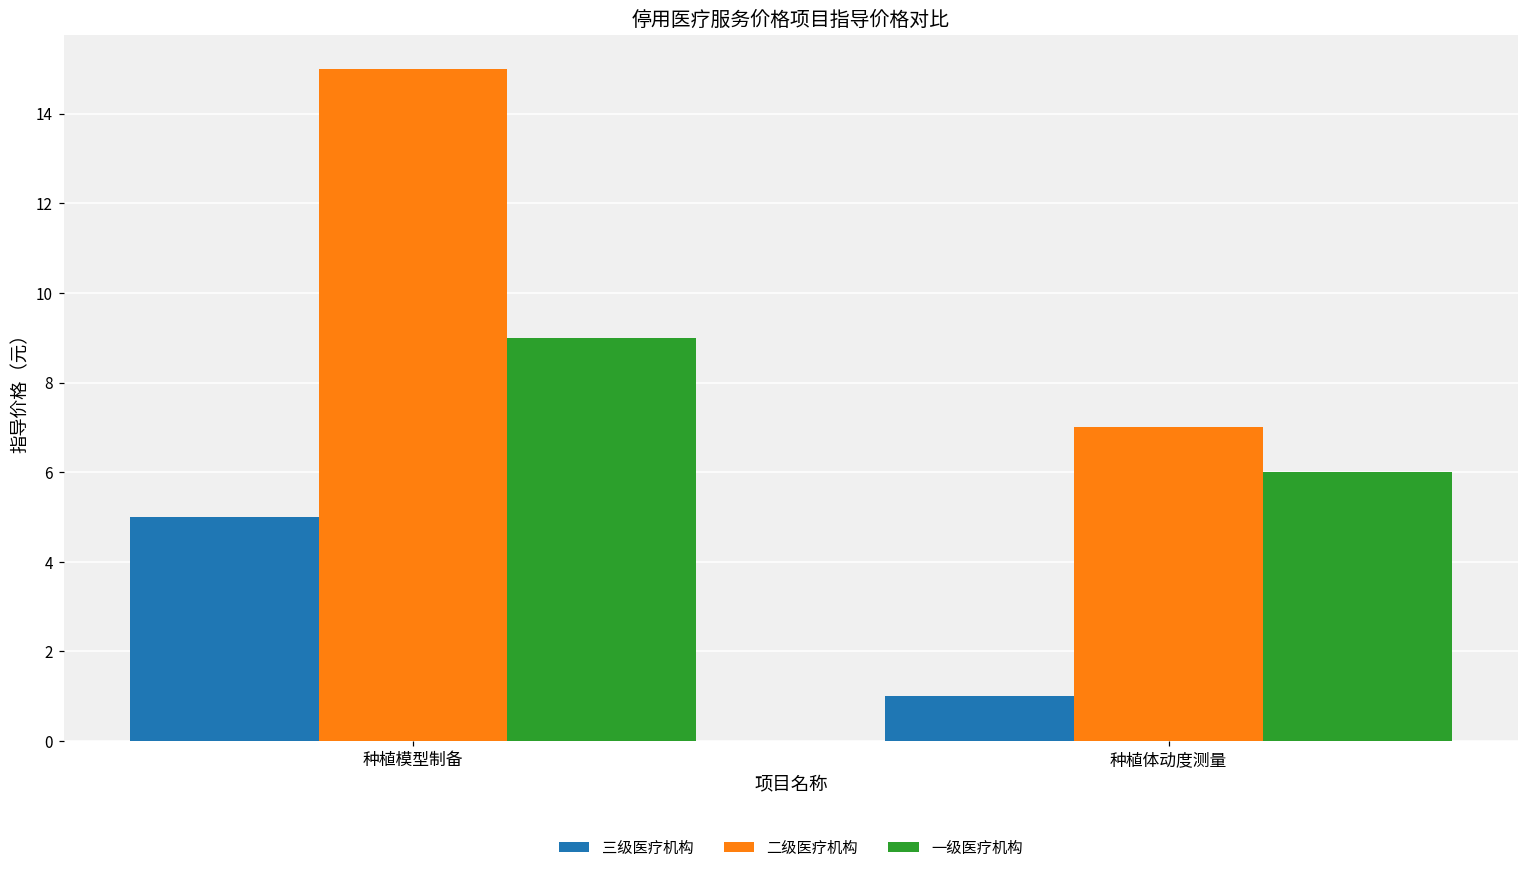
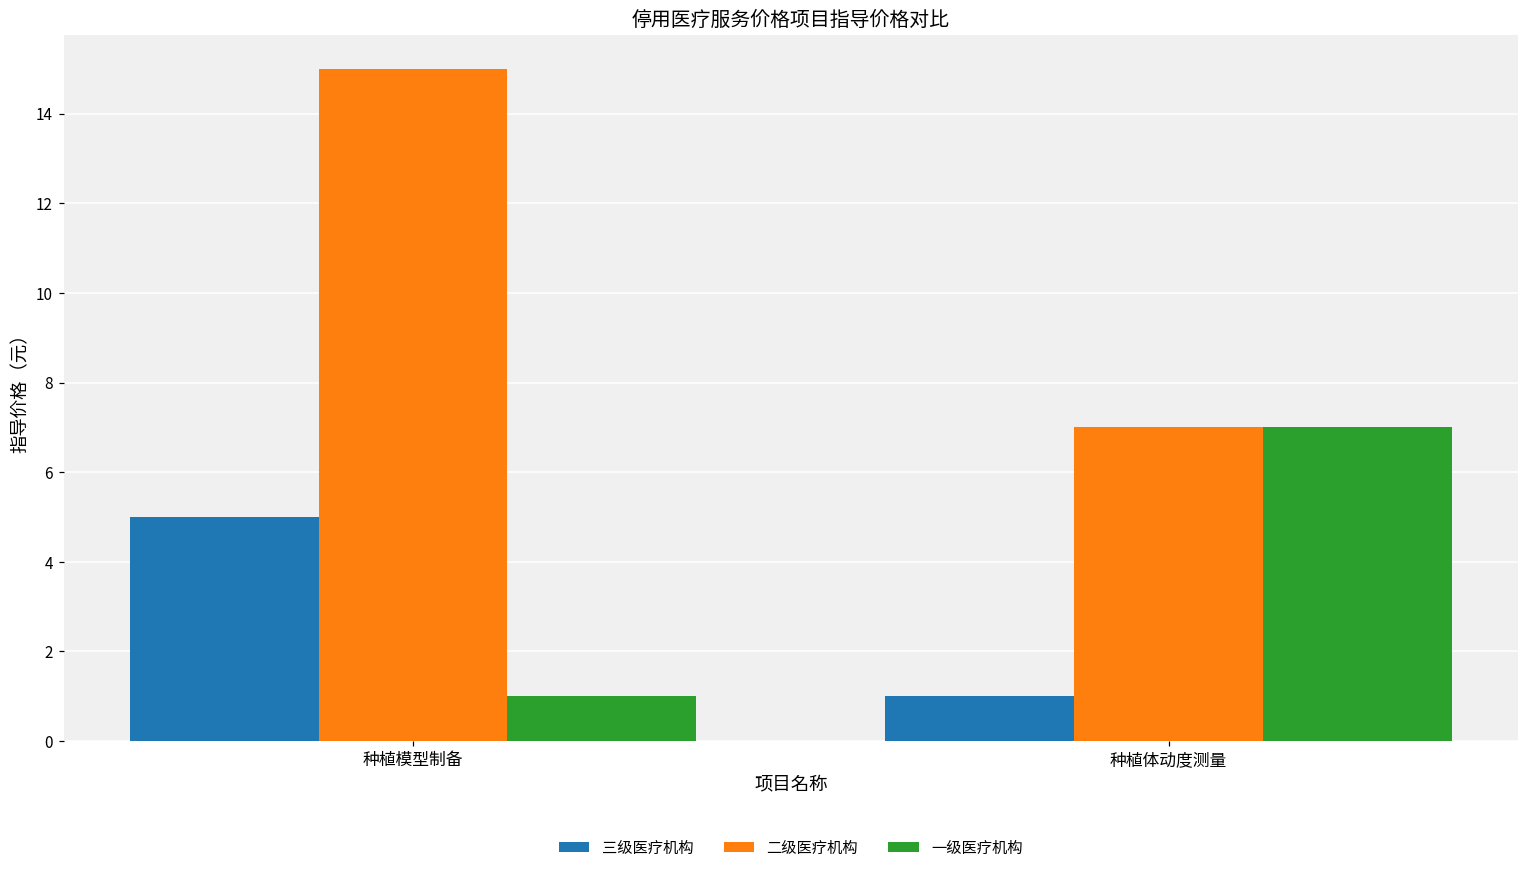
一级医疗机构, 种植模型制备: 9 -> 1
一级医疗机构, 种植体动度测量: 6 -> 7
